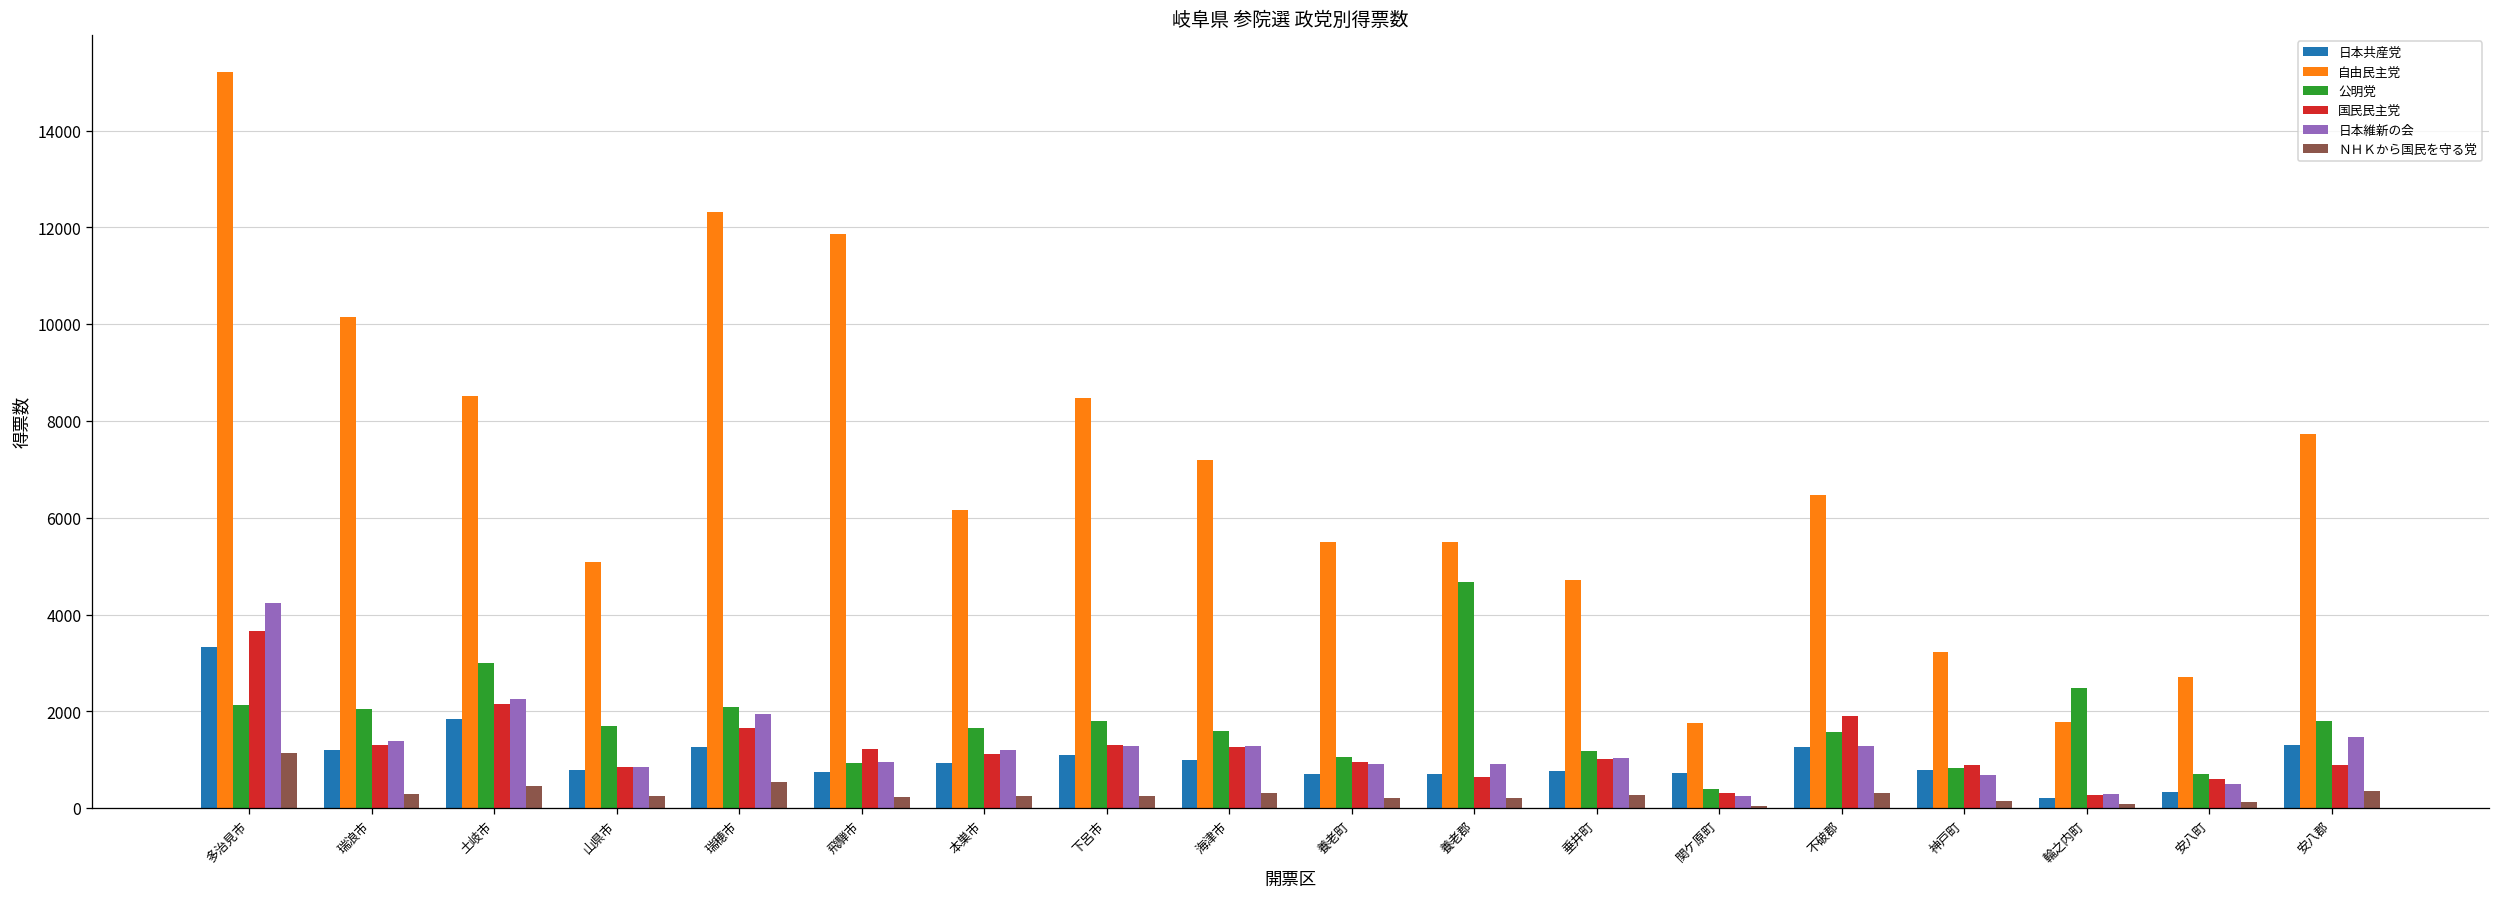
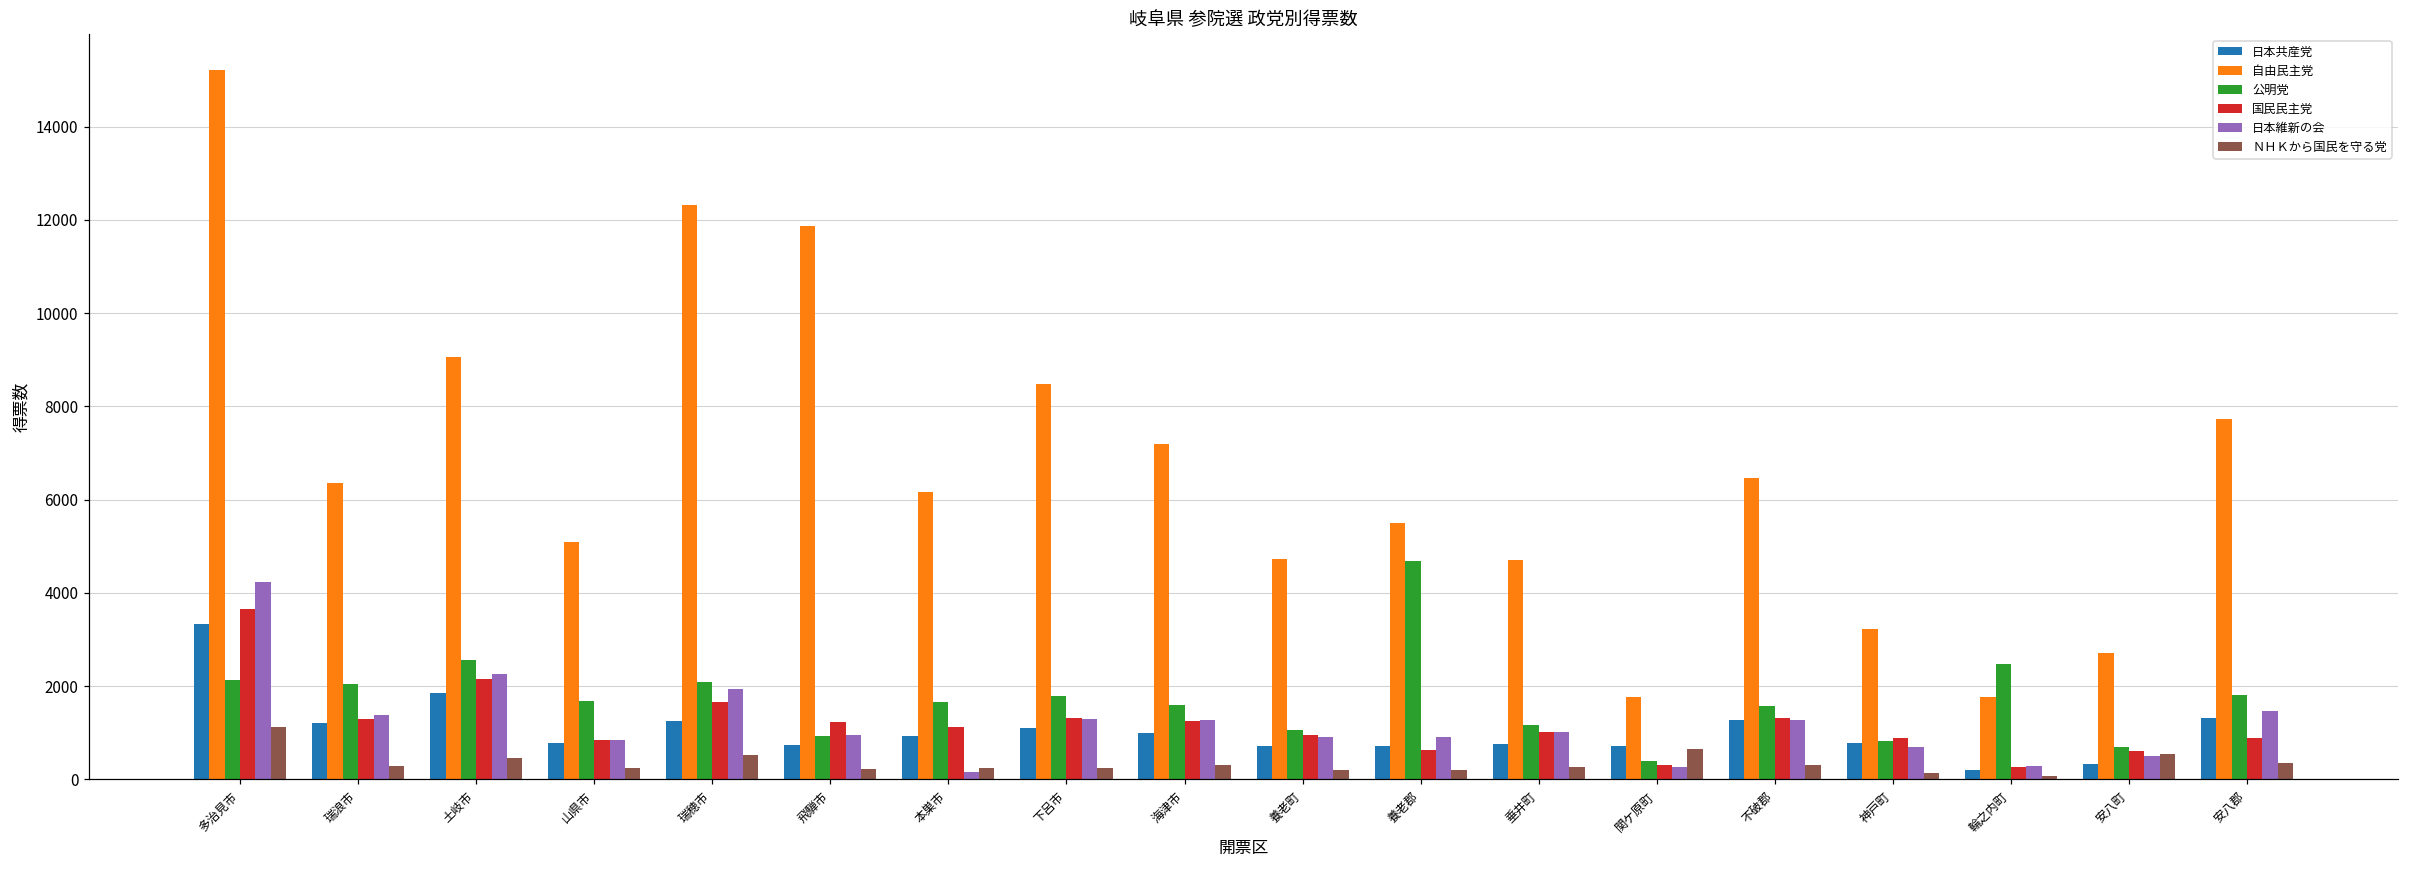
自由民主党, 瑞浪市: 10100 -> 6400
自由民主党, 土岐市: 8500 -> 9100
公明党, 土岐市: 3000 -> 2600
日本維新の会, 本巣市: 1200 -> 200
自由民主党, 養老町: 5500 -> 4700
ＮＨＫから国民を守る党, 関ケ原町: 0 -> 600
国民民主党, 不破郡: 1900 -> 1300
ＮＨＫから国民を守る党, 安八町: 100 -> 500
